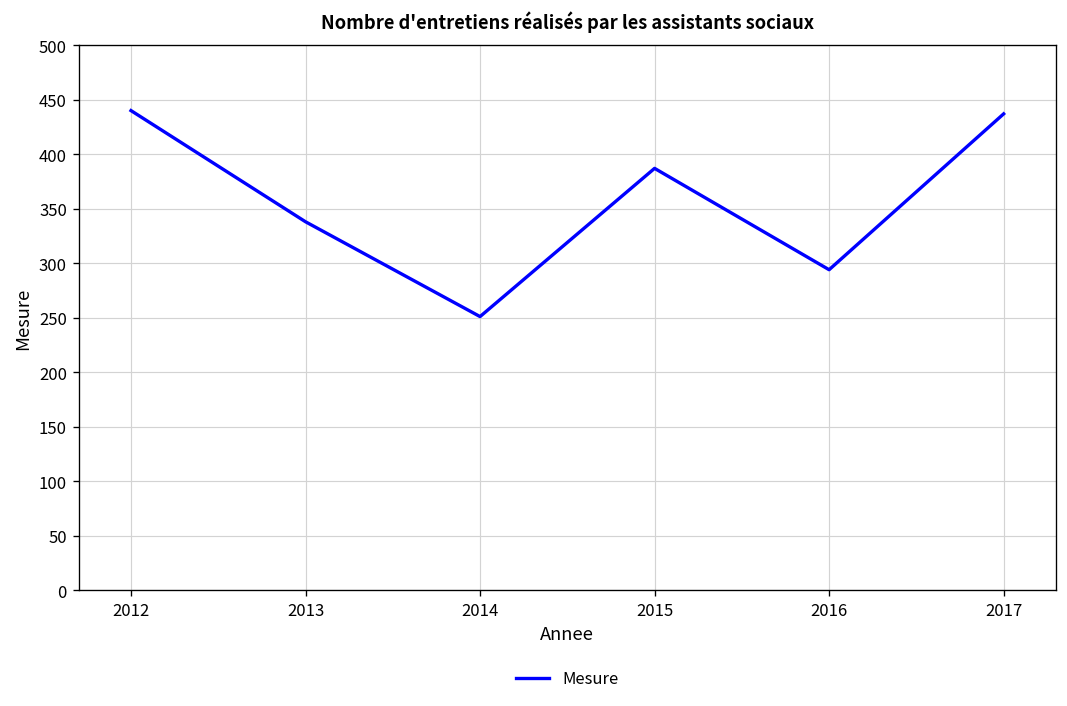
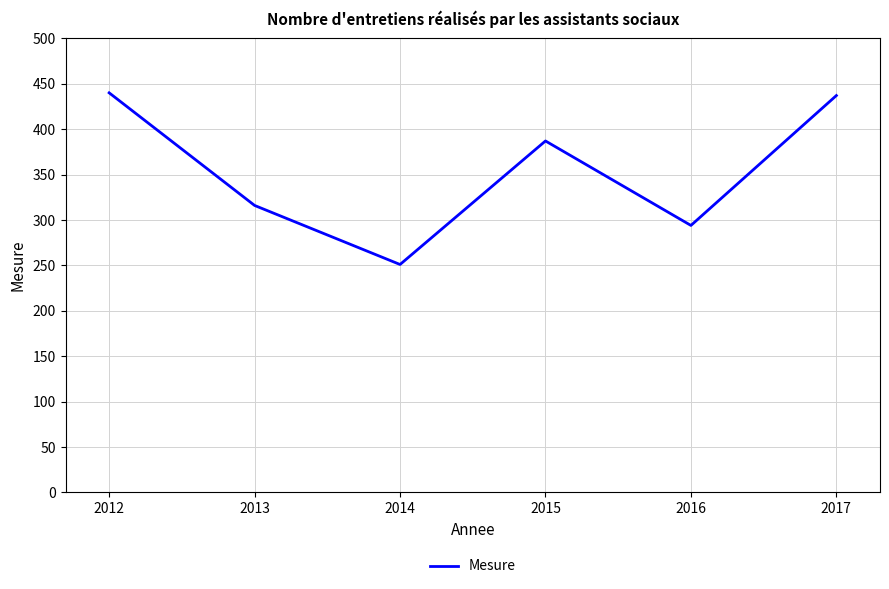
2013: 340 -> 320
